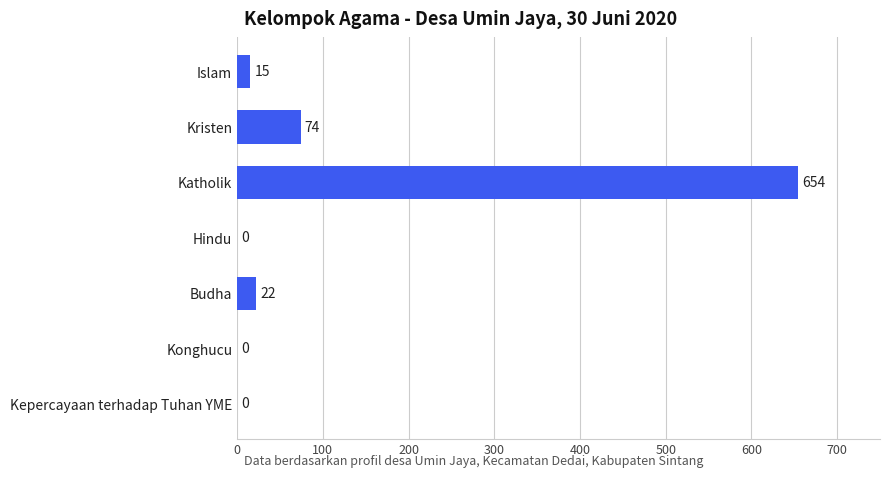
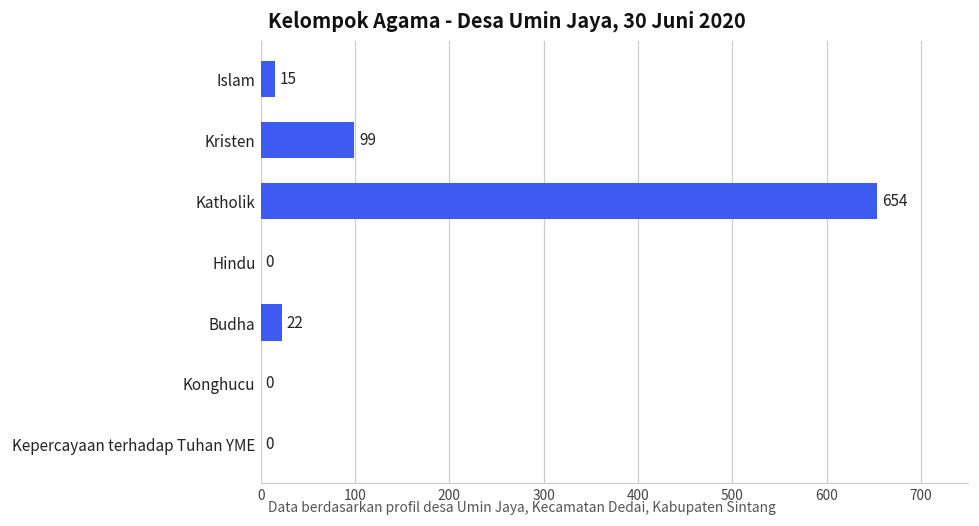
Kristen: 74 -> 99
